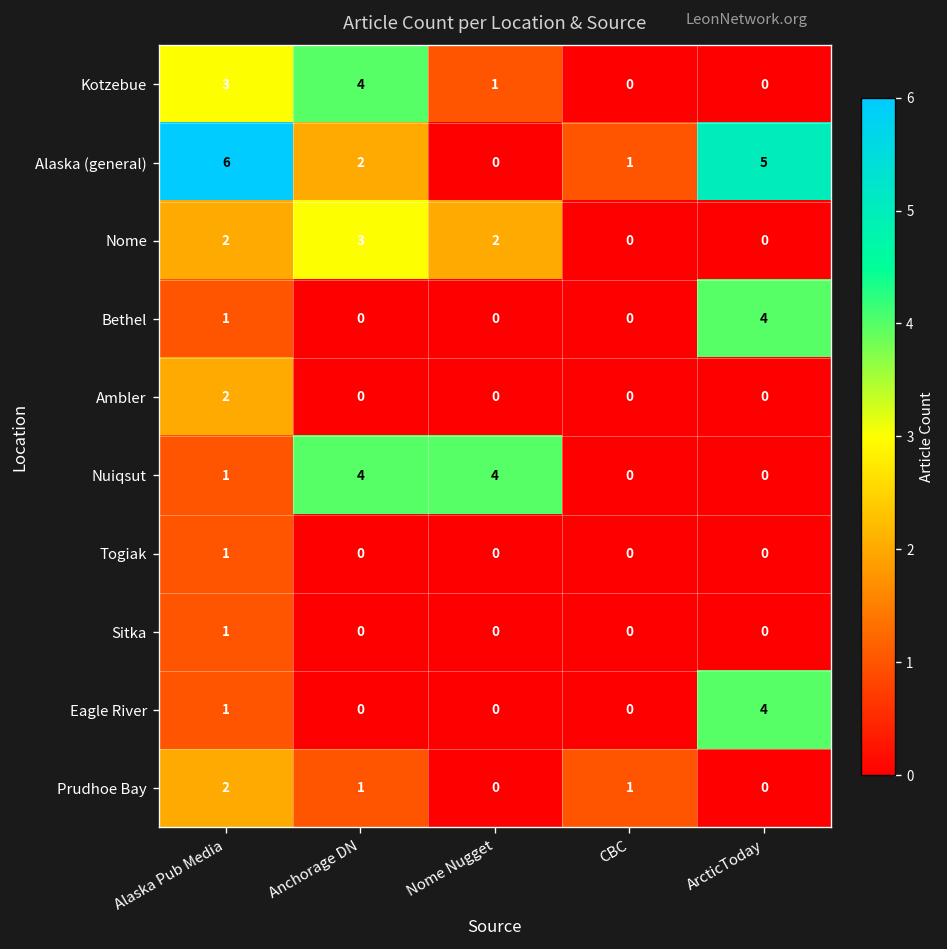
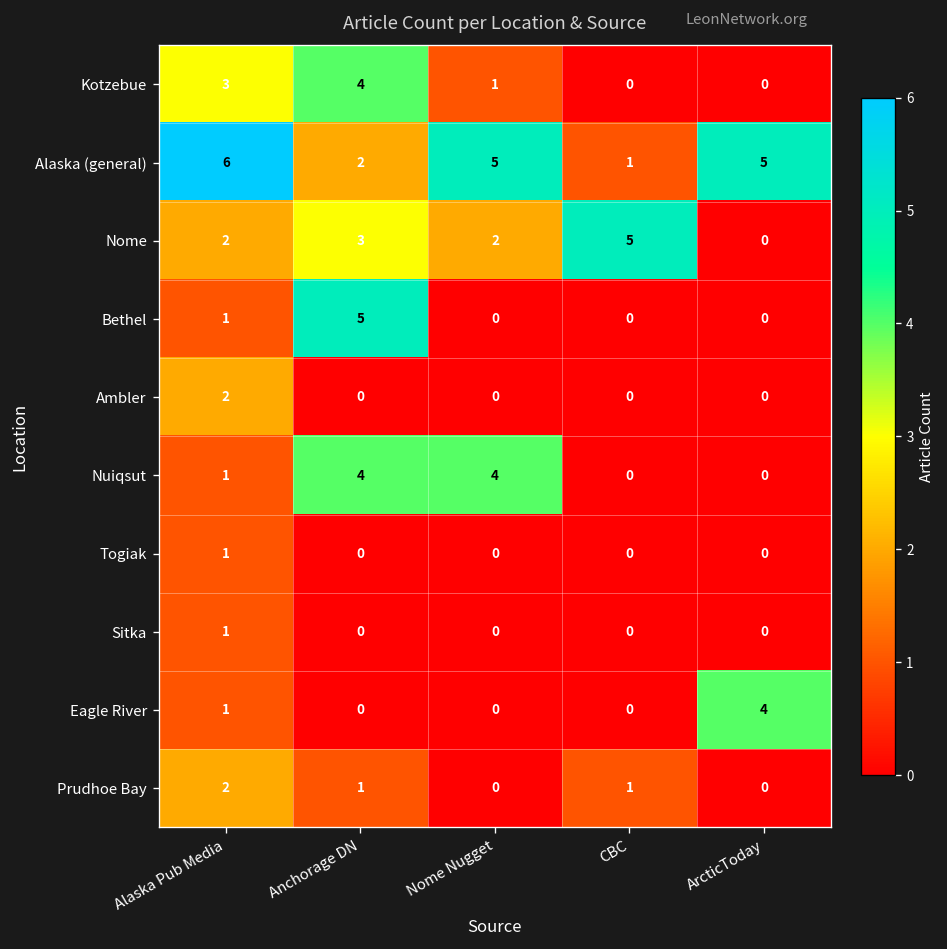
Alaska (general), Nome Nugget: 0 -> 5
Nome, CBC: 0 -> 5
Bethel, Anchorage DN: 0 -> 5
Bethel, ArcticToday: 4 -> 0
